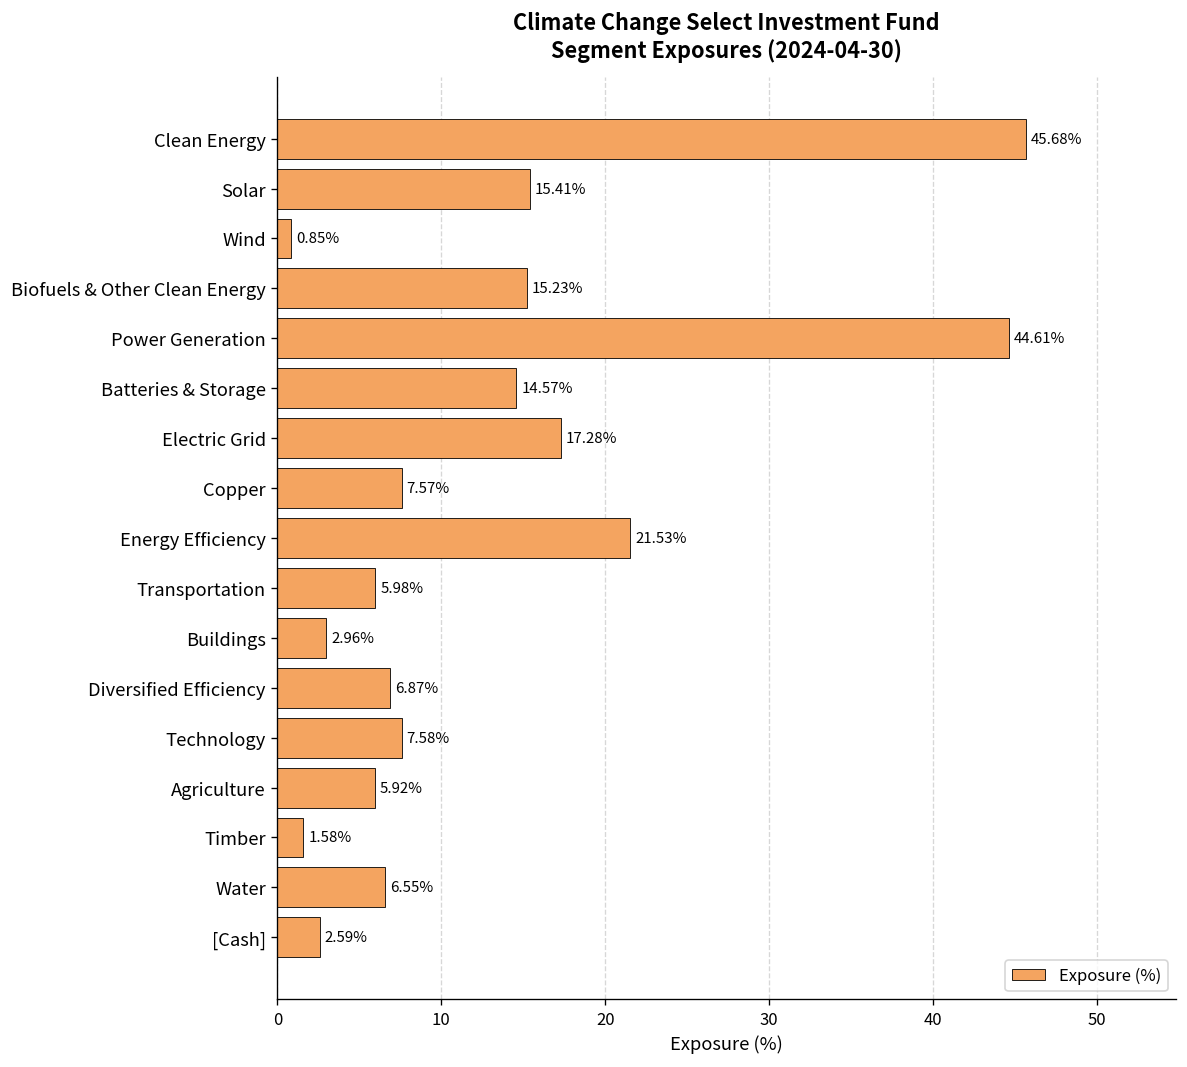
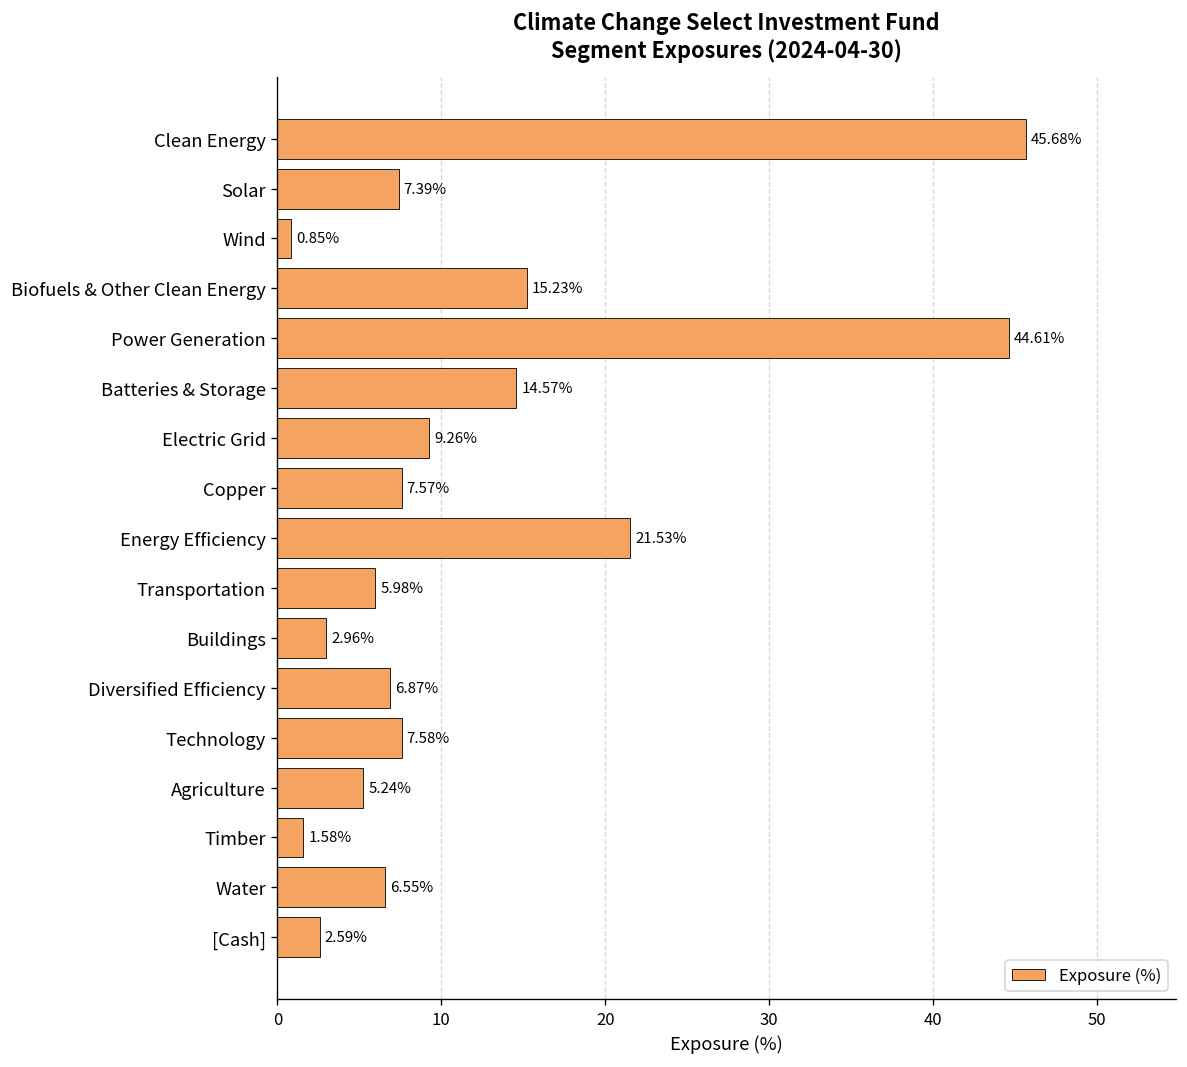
Solar: 15.41% -> 7.39%
Electric Grid: 17.28% -> 9.26%
Agriculture: 5.92% -> 5.24%
